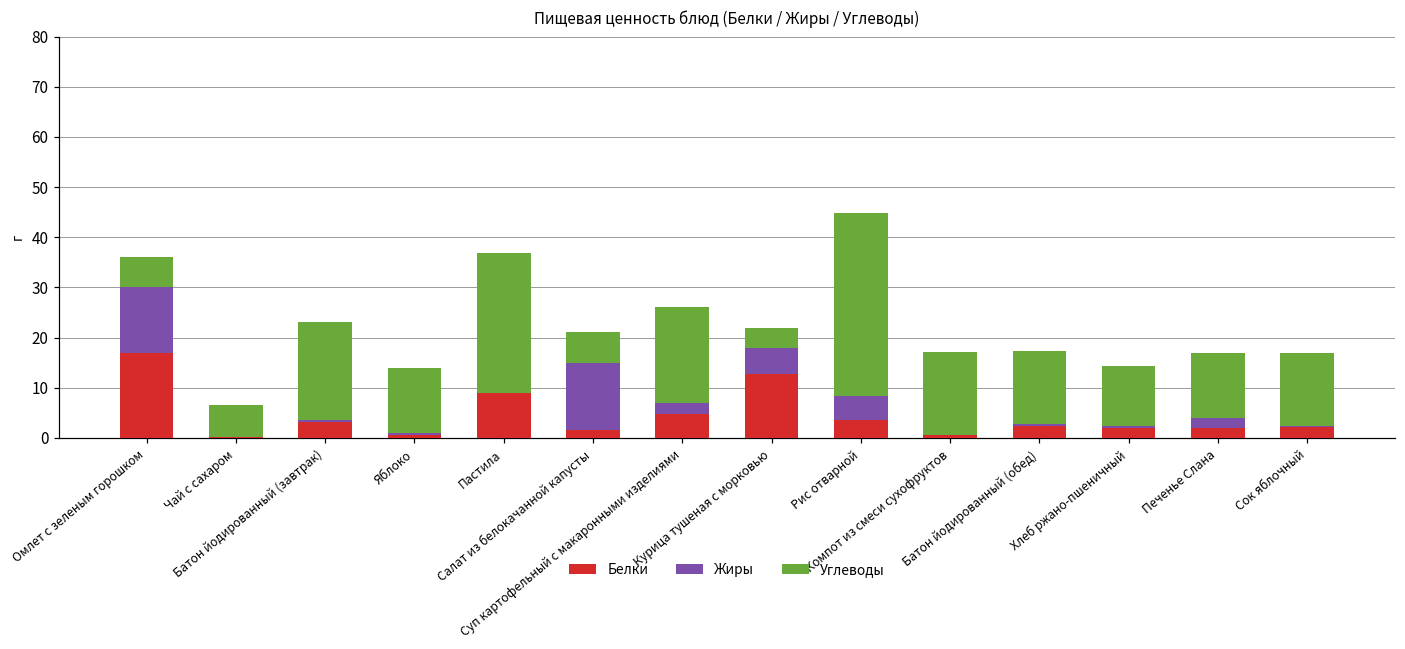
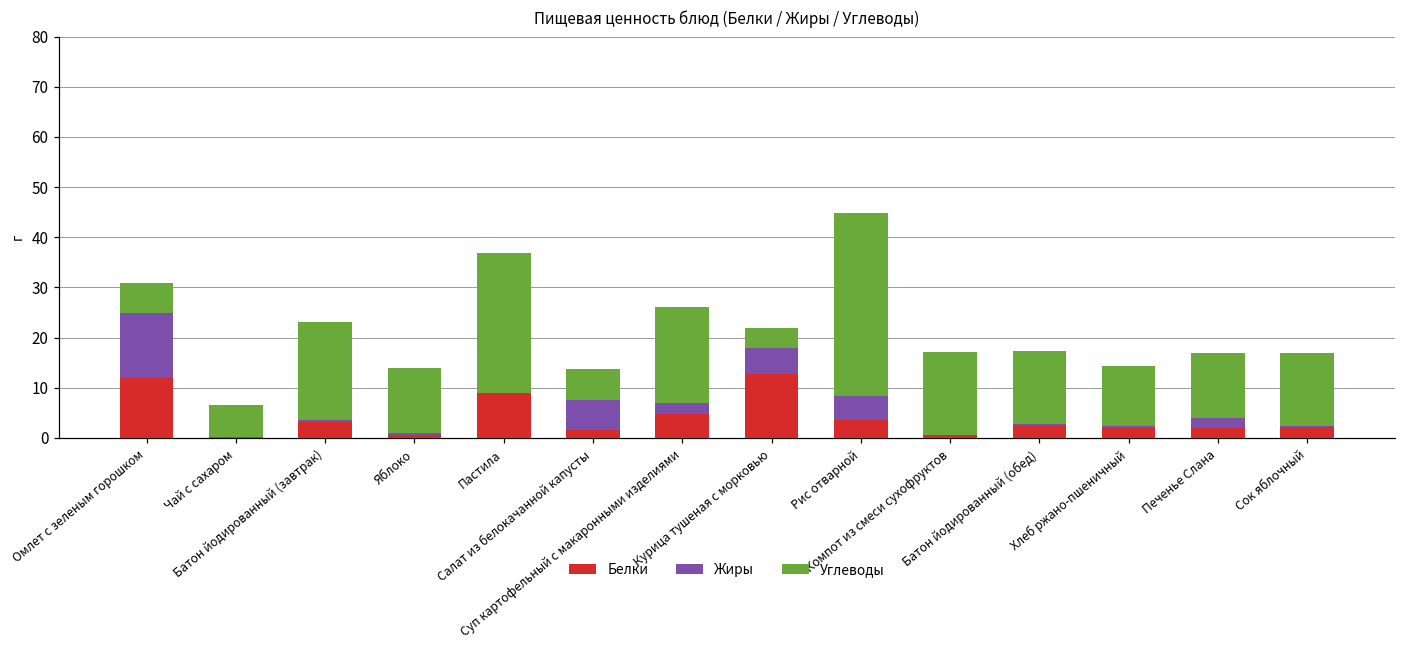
Белки, Омлет с зеленым горошком: 17 -> 12
Жиры, Салат из белокачанной капусты: 14 -> 6
